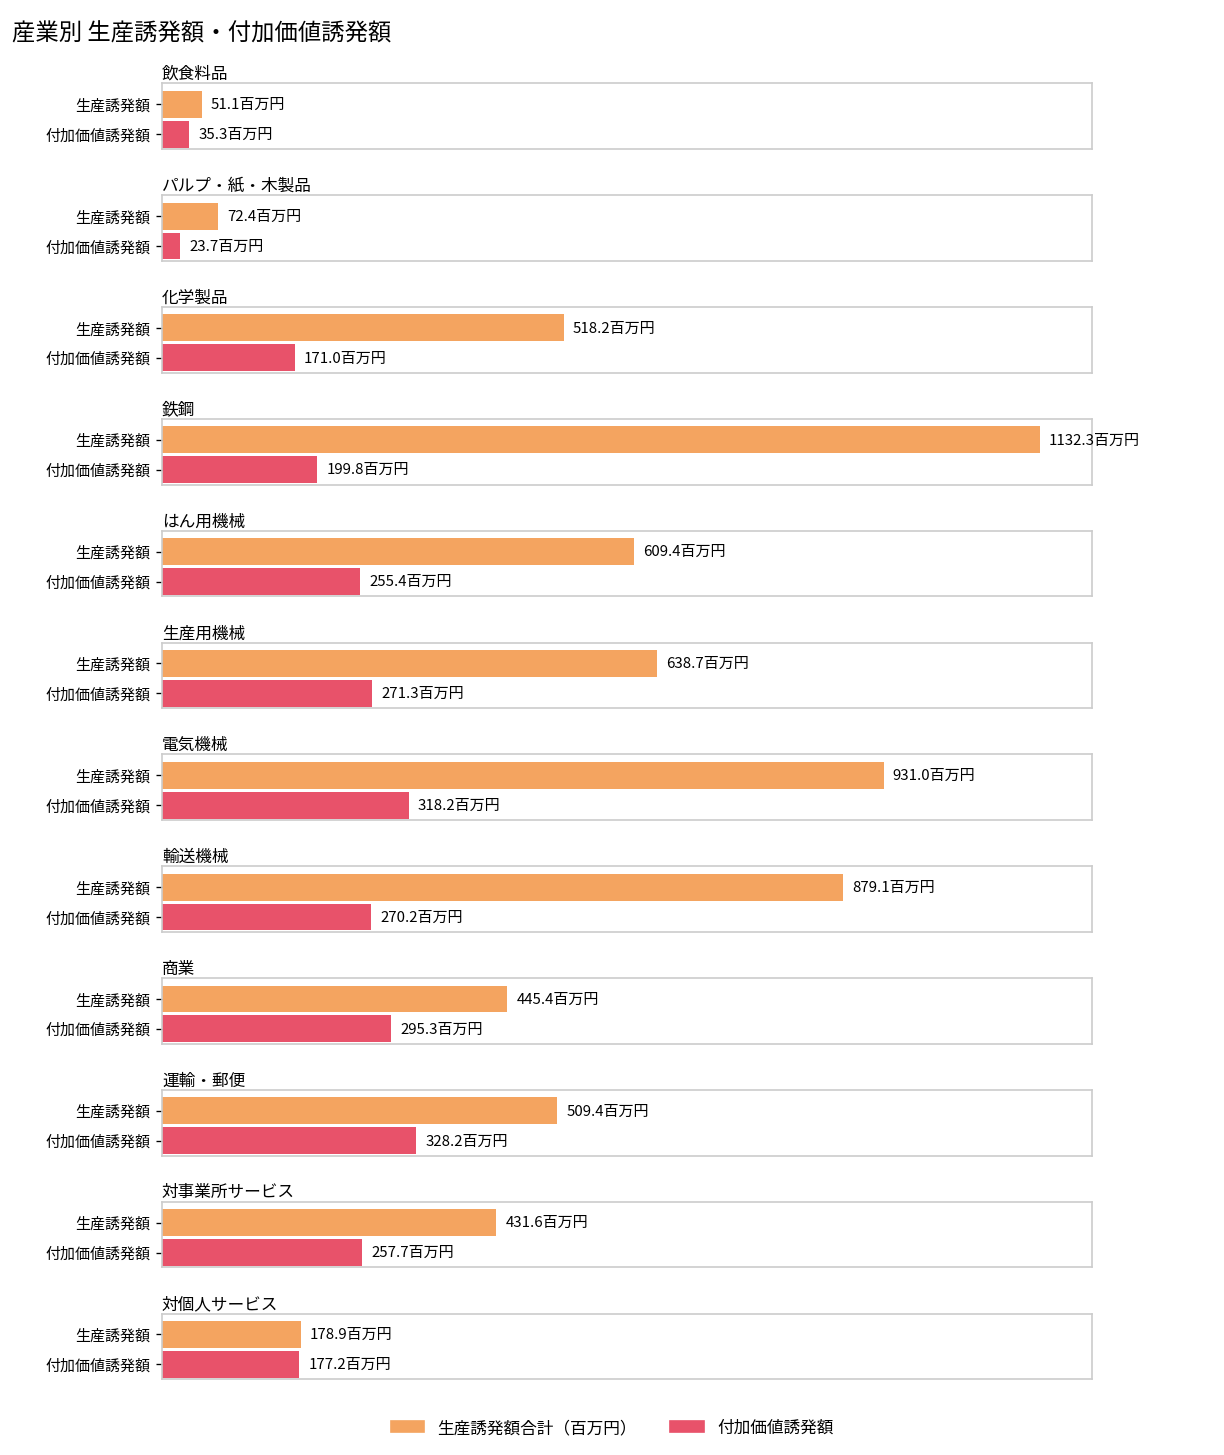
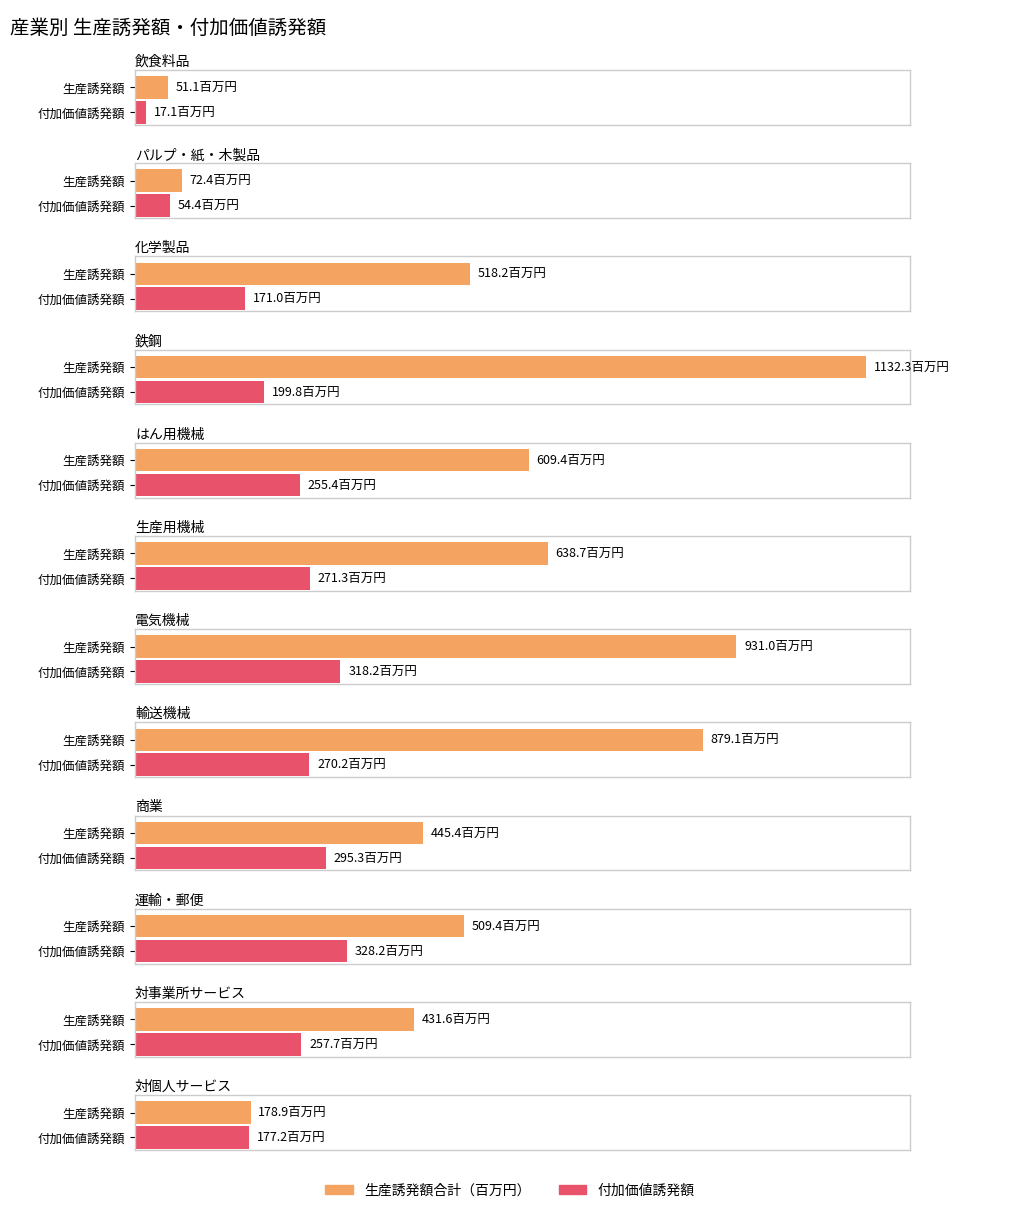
飲食料品, 付加価値誘発額: 35.3 -> 17.1
パルプ・紙・木製品, 付加価値誘発額: 23.7 -> 54.4
